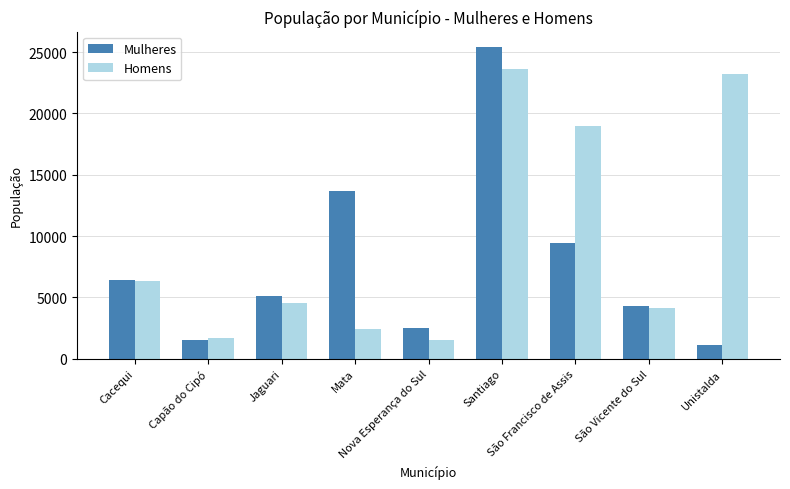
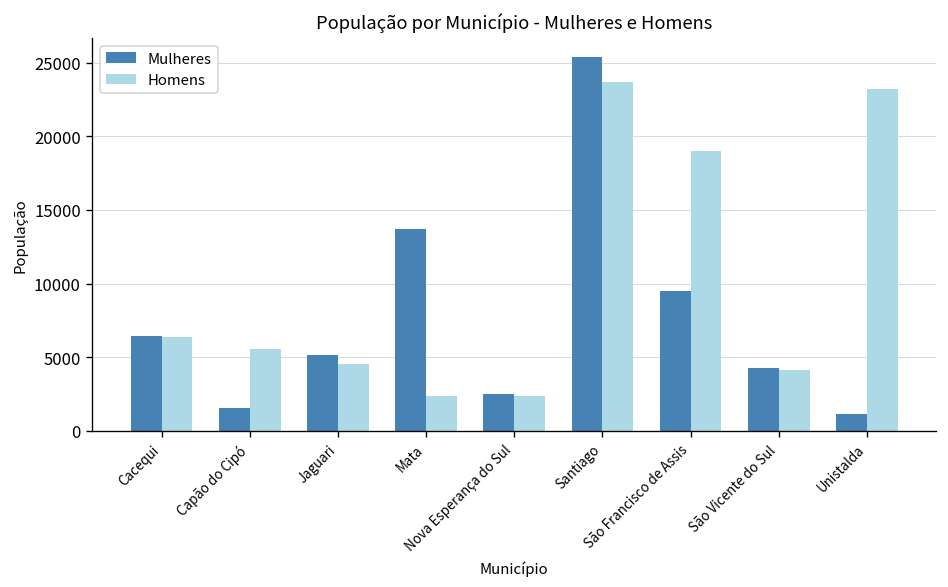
Homens, Capão do Cipó: 1700 -> 5600
Homens, Nova Esperança do Sul: 1600 -> 2400
